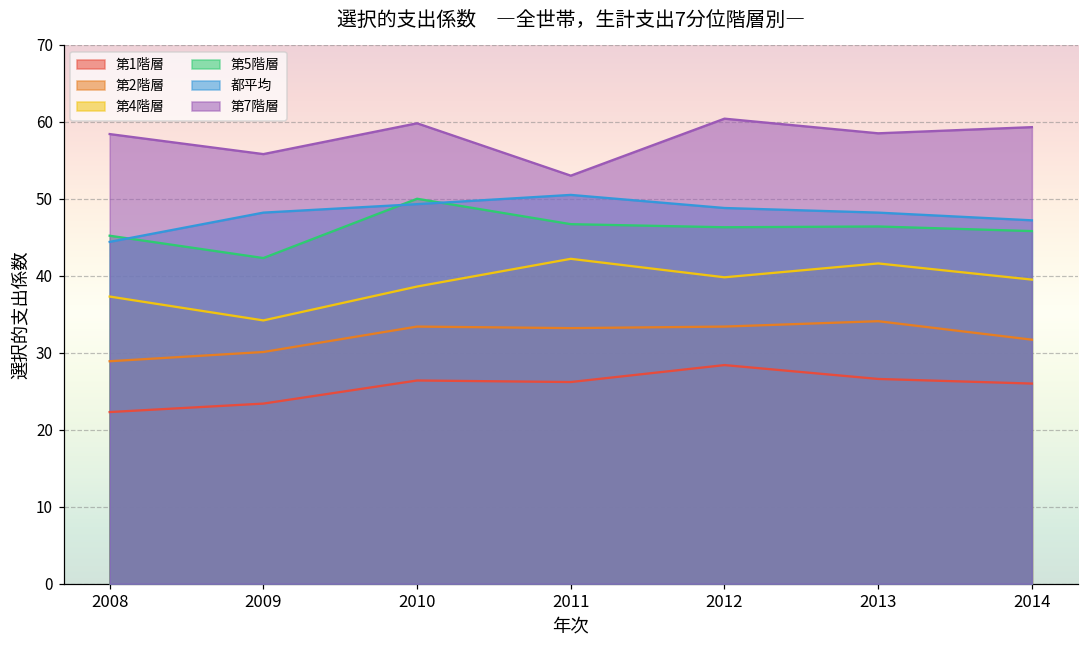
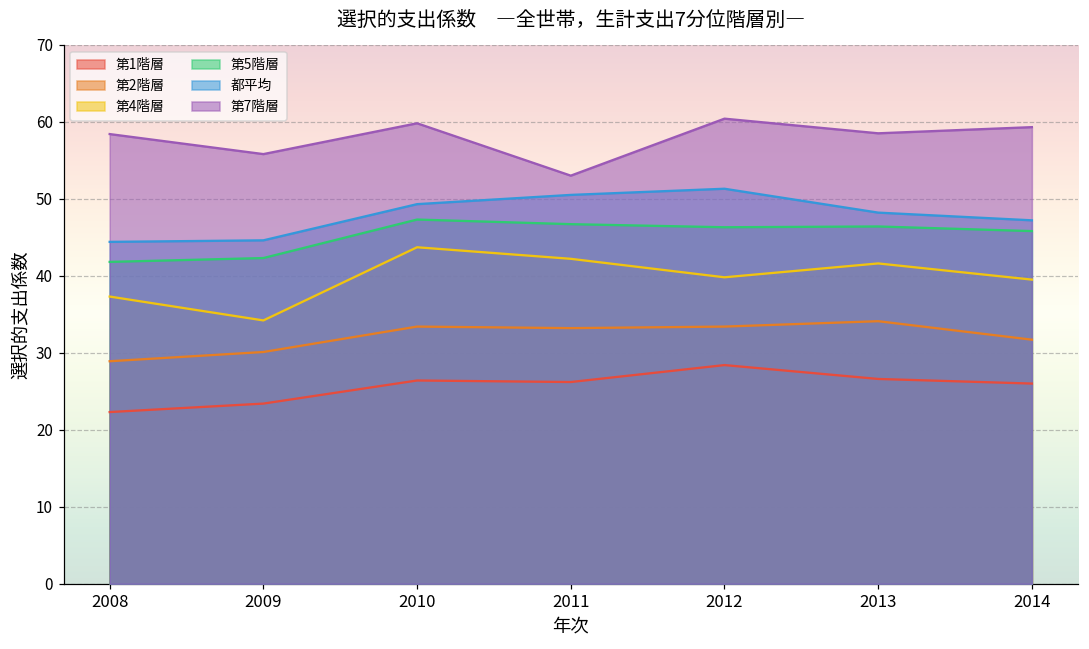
第5階層, 2008: 45 -> 42
都平均, 2009: 48 -> 45
第4階層, 2010: 39 -> 44
第5階層, 2010: 50 -> 47
都平均, 2012: 49 -> 51
